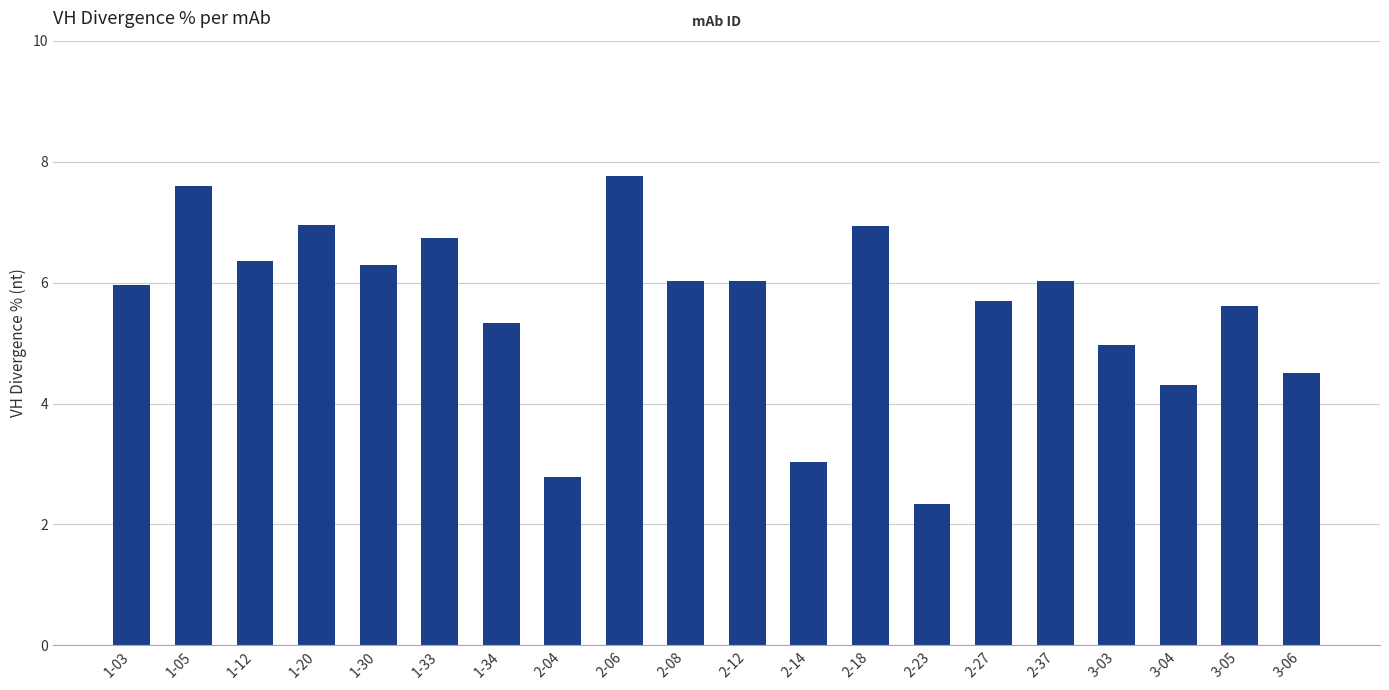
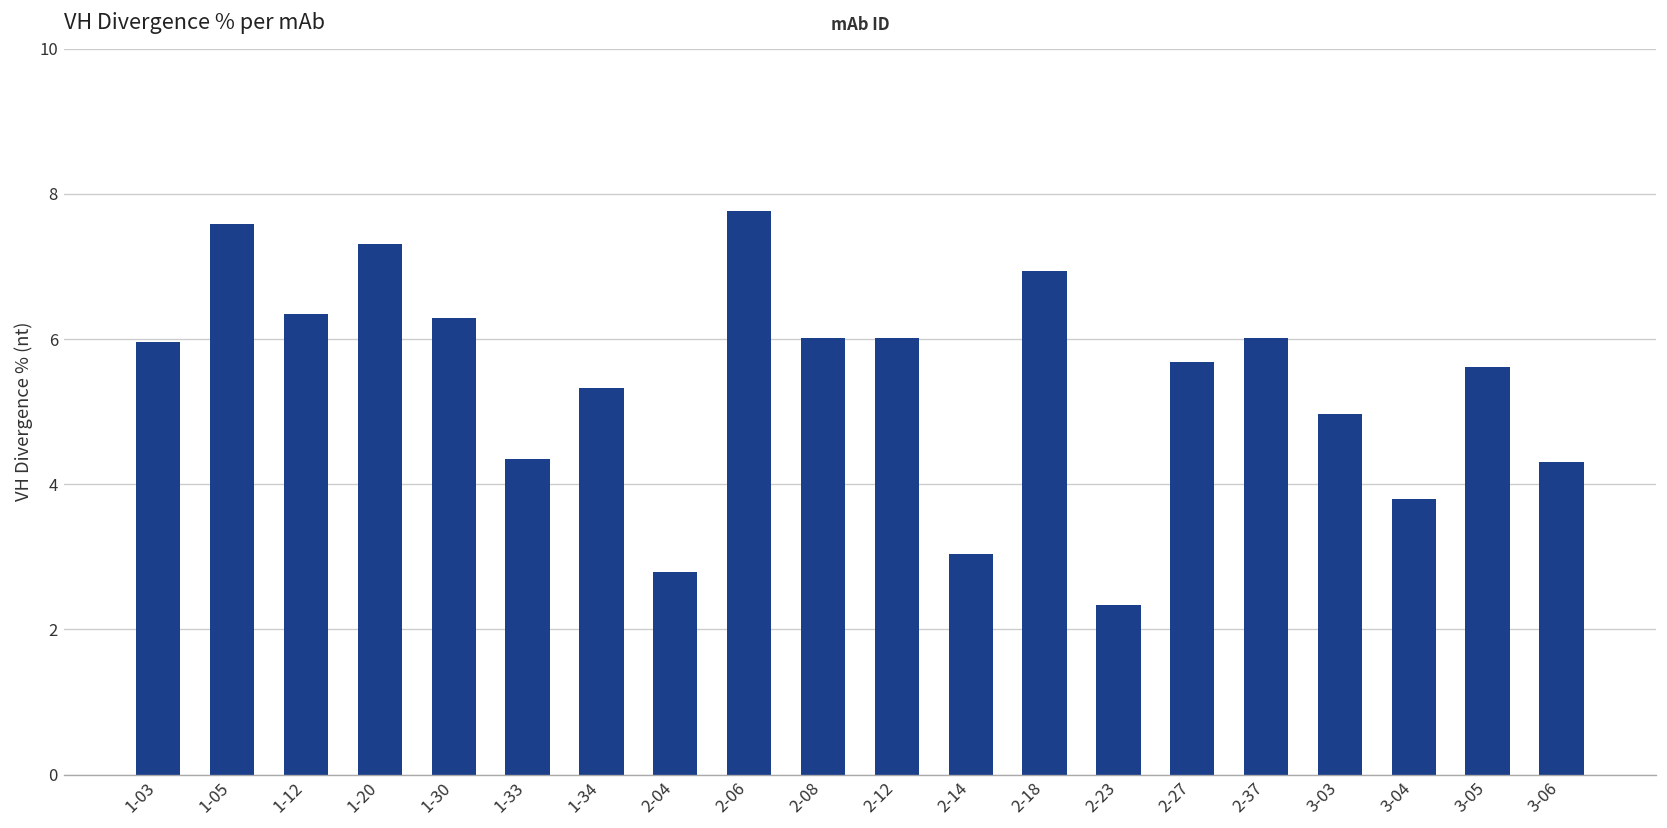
1-20: 7.0 -> 7.3
1-33: 6.7 -> 4.4
3-04: 4.3 -> 3.8
3-06: 4.5 -> 4.3
